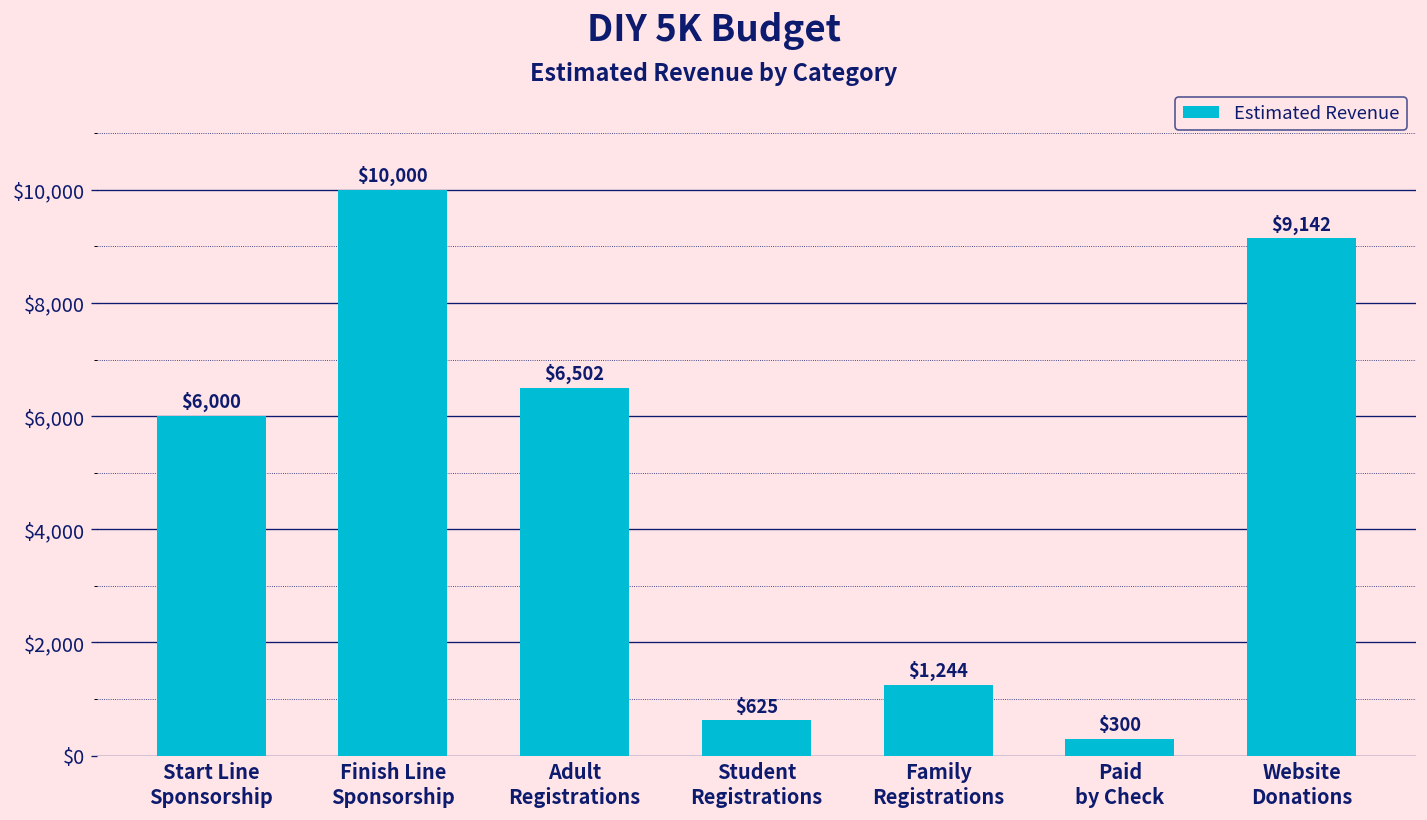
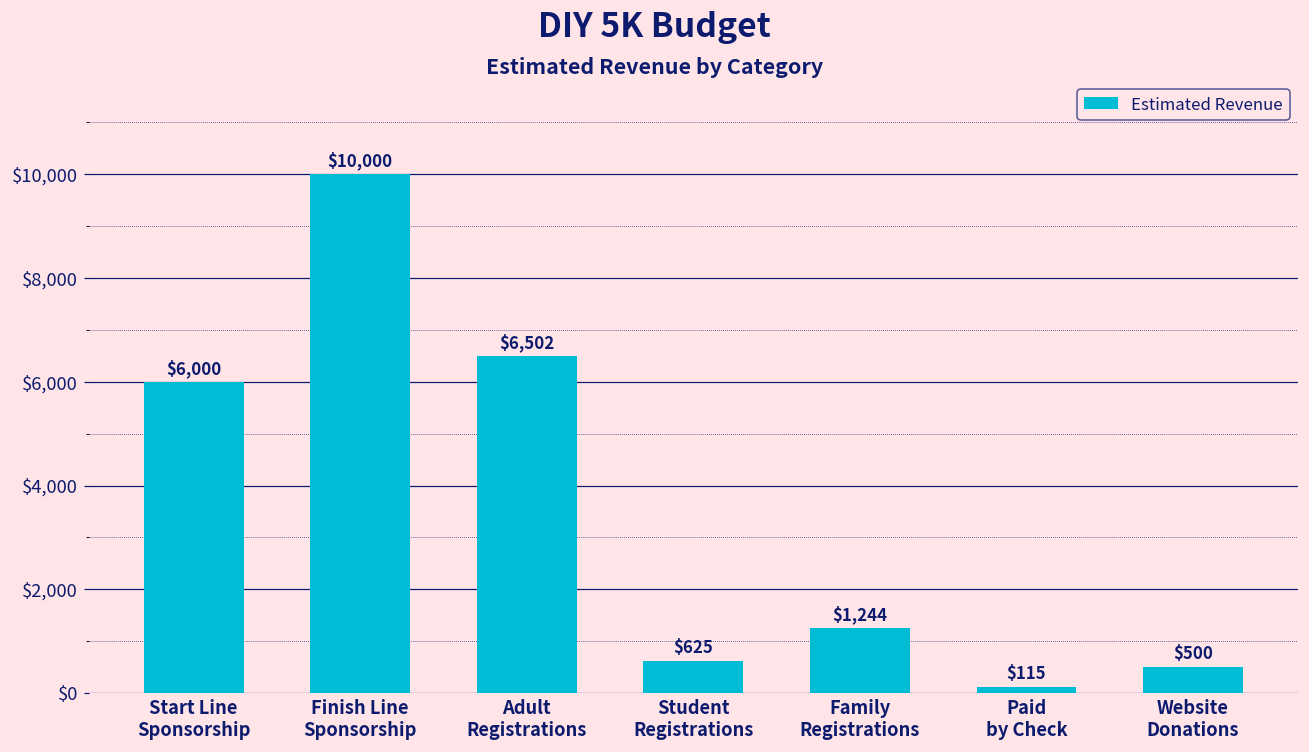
Paid by Check: $300 -> $115
Website Donations: $9,142 -> $500
